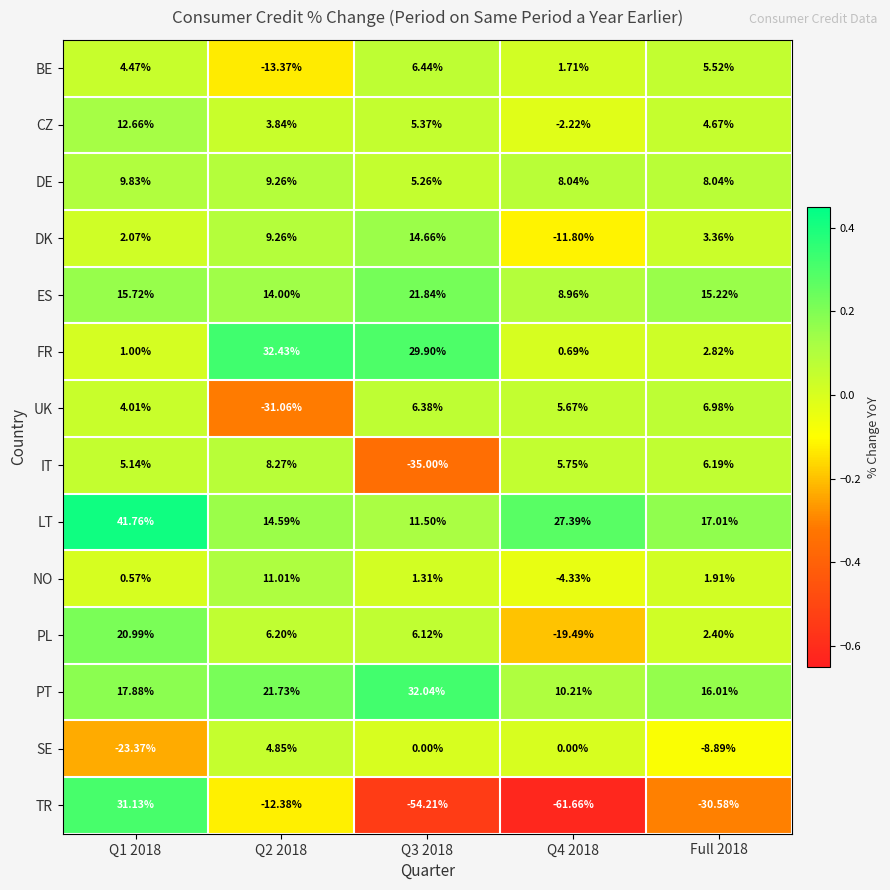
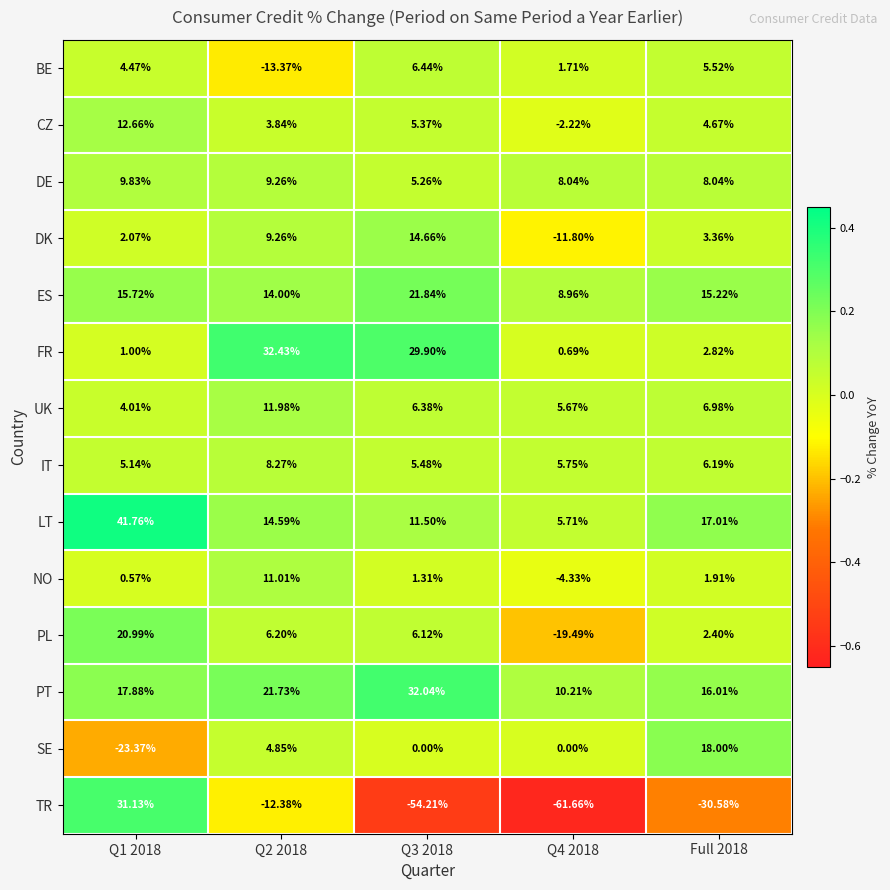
UK, Q2 2018: -31.06% -> 11.98%
IT, Q3 2018: -35.00% -> 5.48%
LT, Q4 2018: 27.39% -> 5.71%
SE, Full 2018: -8.89% -> 18.00%
